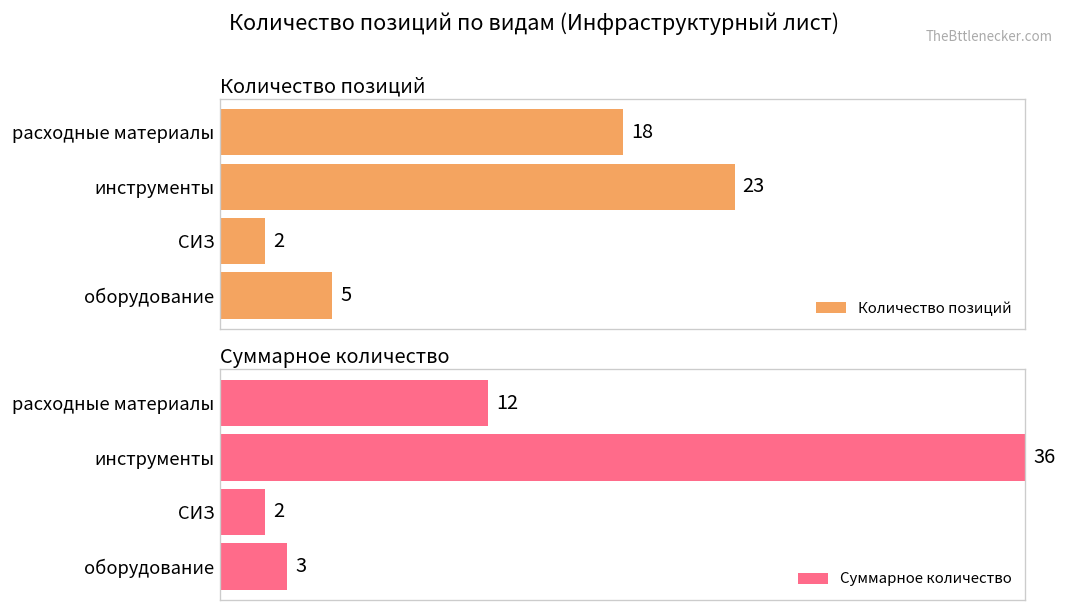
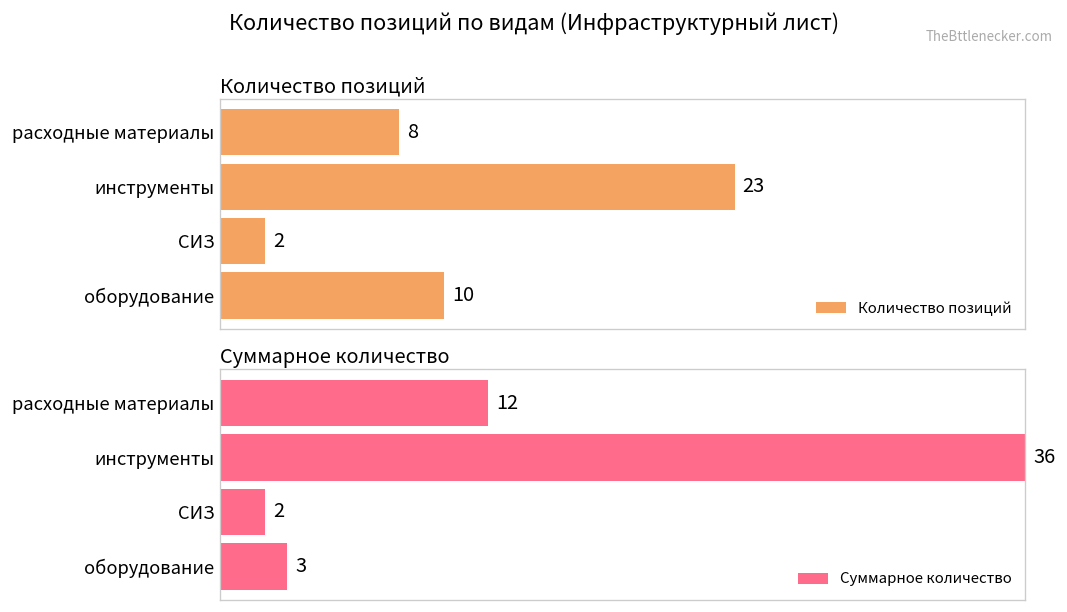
Количество позиций, расходные материалы: 18 -> 8
Количество позиций, оборудование: 5 -> 10
